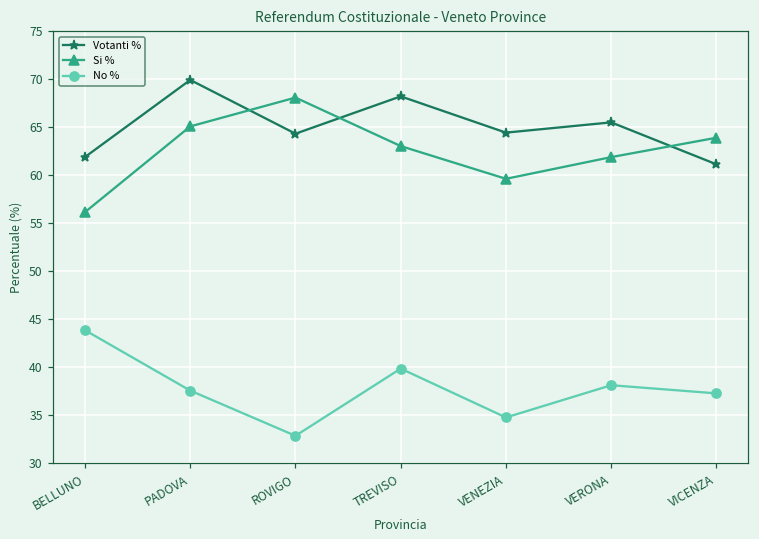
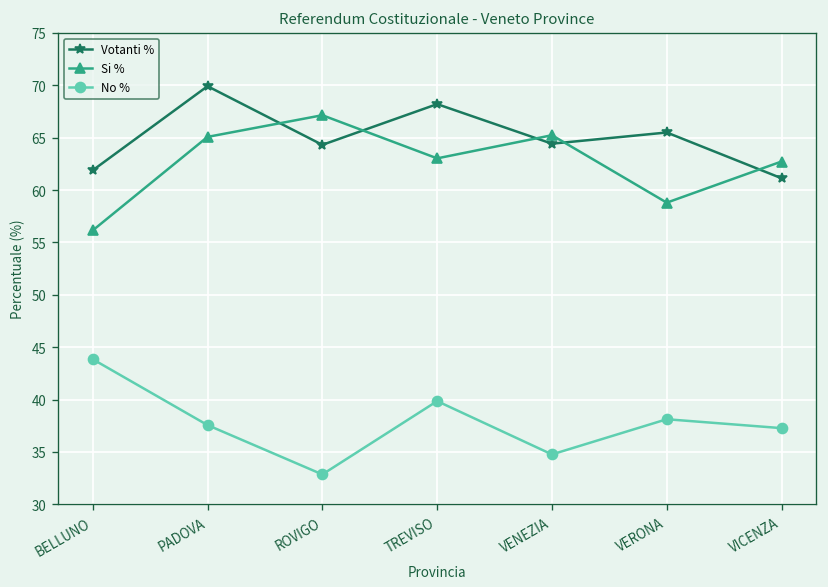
Si %, ROVIGO: 68 -> 67
Si %, VENEZIA: 60 -> 65
Si %, VERONA: 62 -> 59
Si %, VICENZA: 64 -> 63
